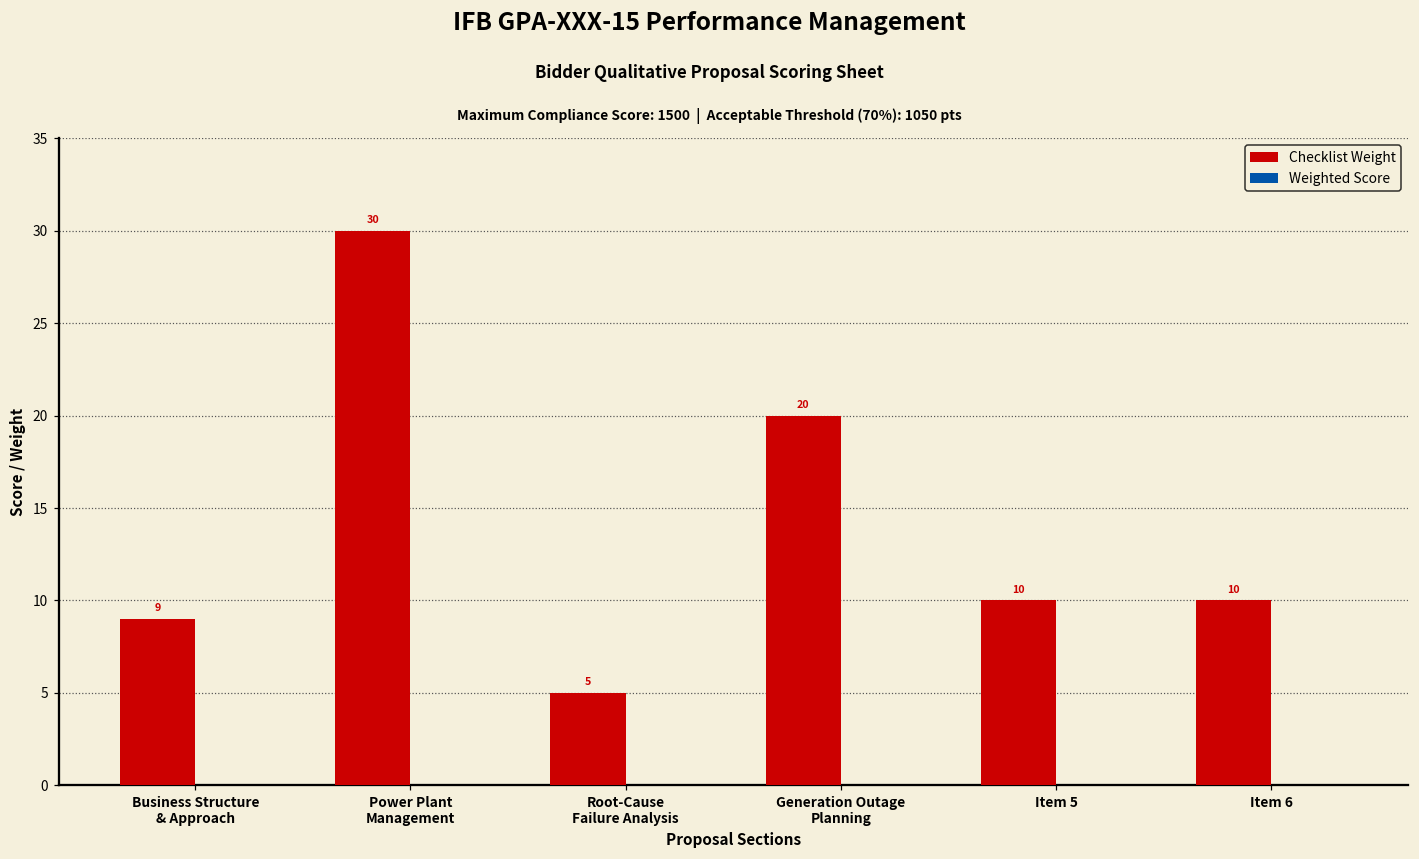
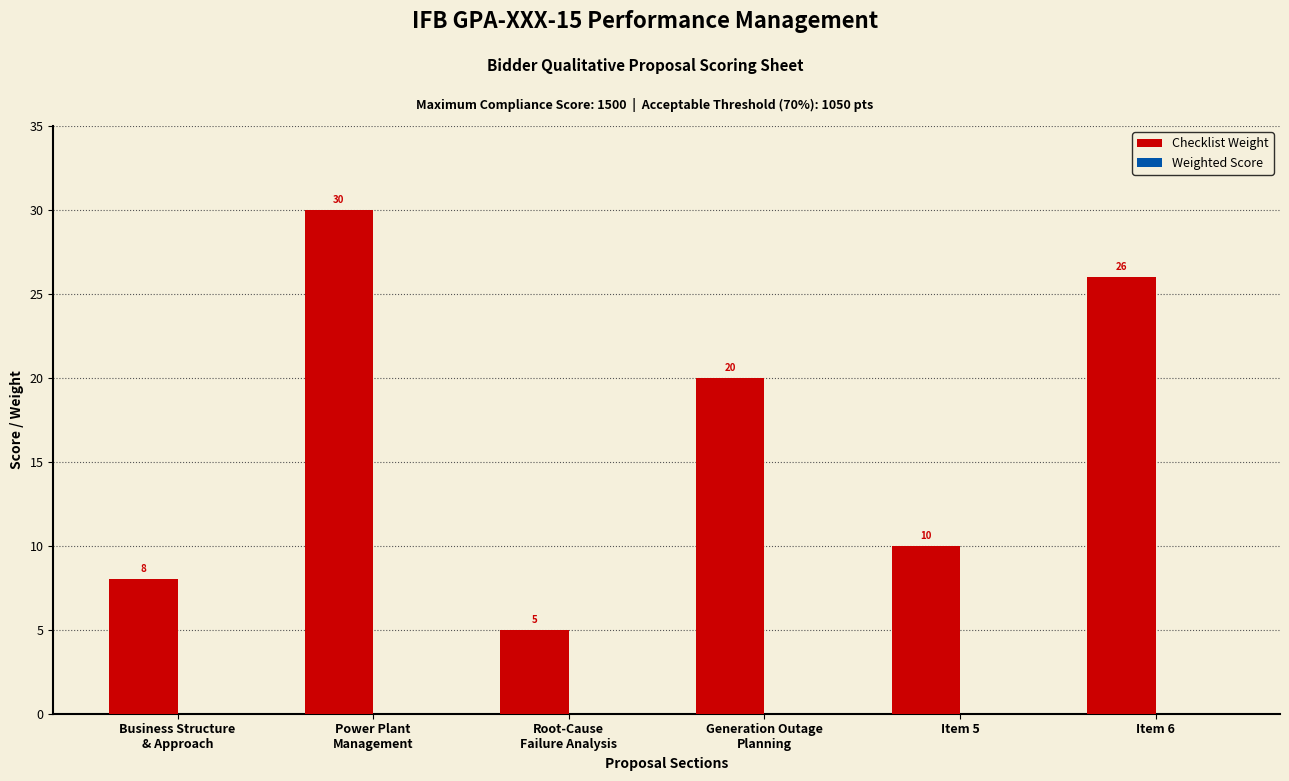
Checklist Weight, Business Structure & Approach: 9 -> 8
Checklist Weight, Item 6: 10 -> 26
